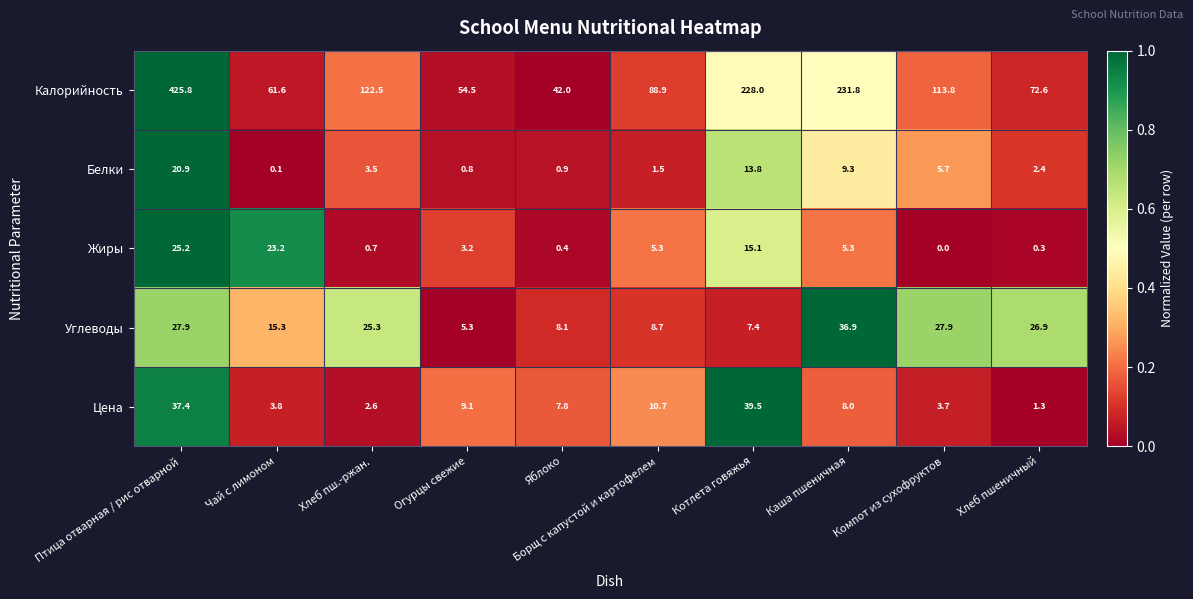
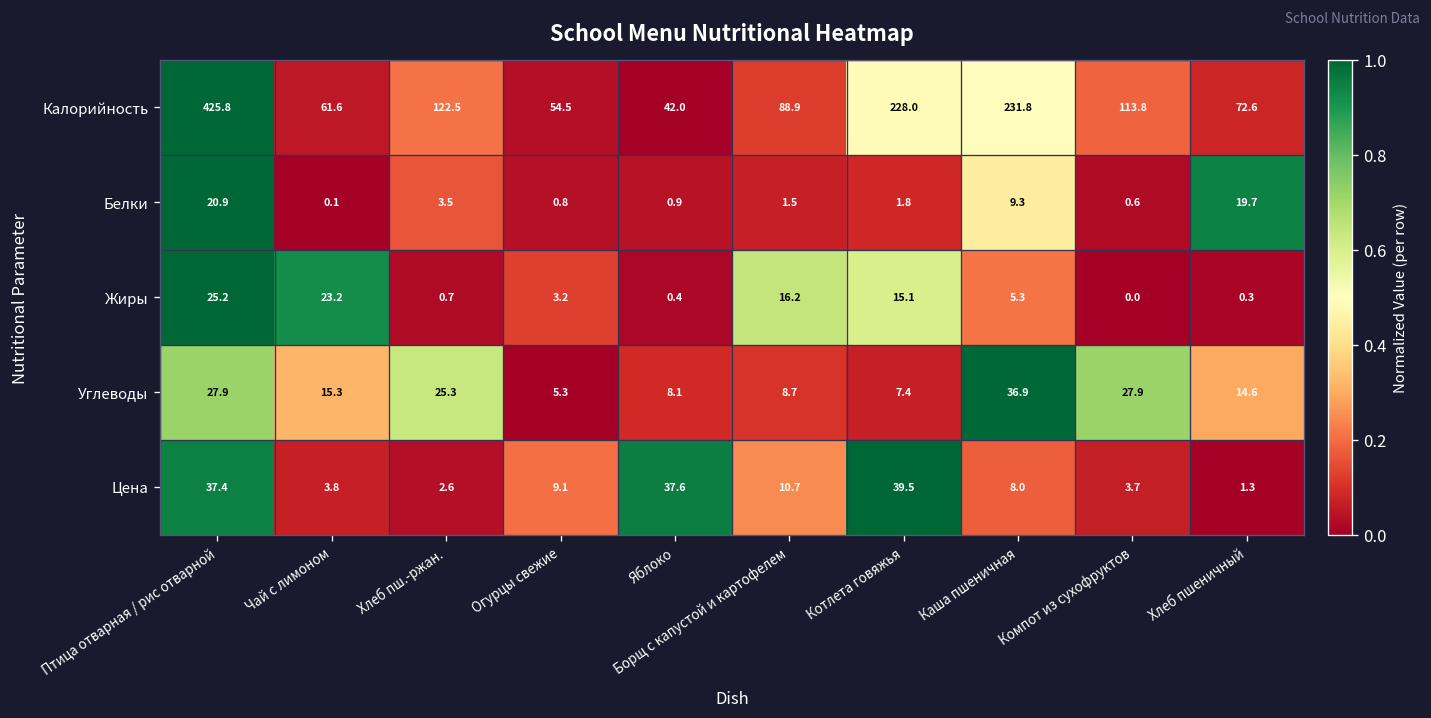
Белки, Котлета говяжья: 13.8 -> 1.8
Белки, Компот из сухофруктов: 5.7 -> 0.6
Белки, Хлеб пшеничный: 2.4 -> 19.7
Жиры, Борщ с капустой и картофелем: 5.3 -> 16.2
Углеводы, Хлеб пшеничный: 26.9 -> 14.6
Цена, Яблоко: 7.8 -> 37.6
